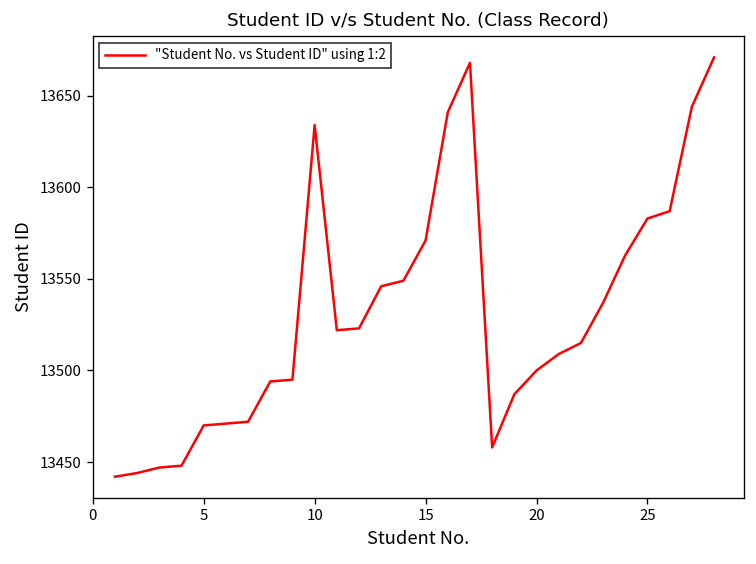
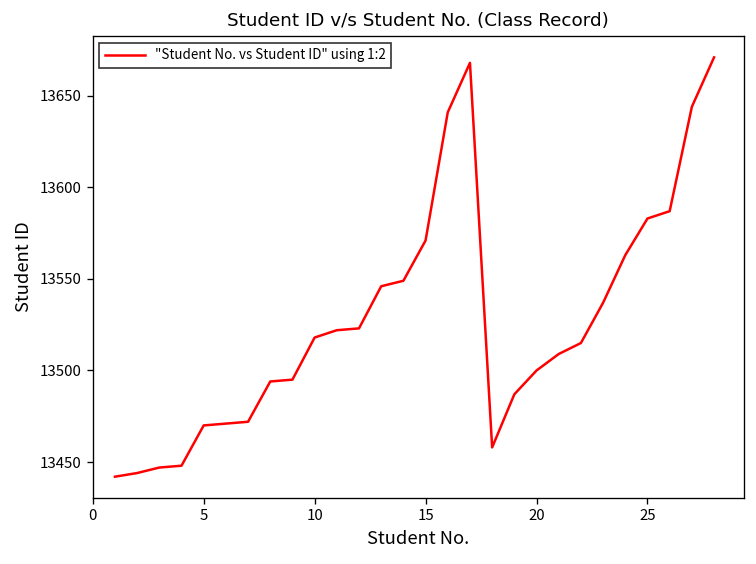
10: 13634 -> 13518
